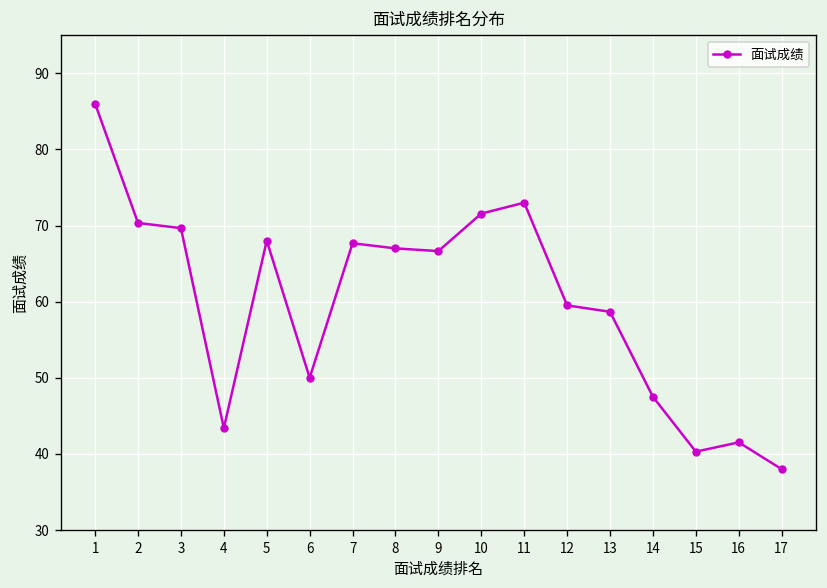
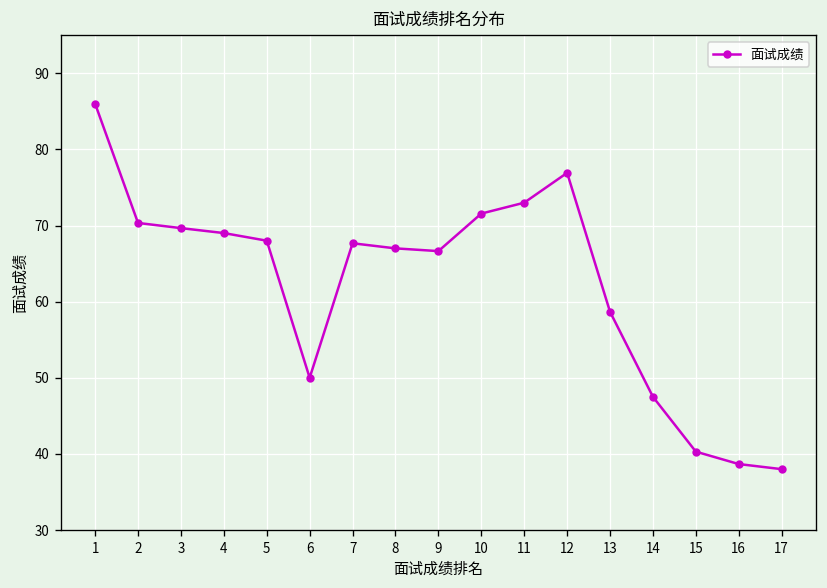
4: 43 -> 69
12: 60 -> 77
16: 42 -> 39
